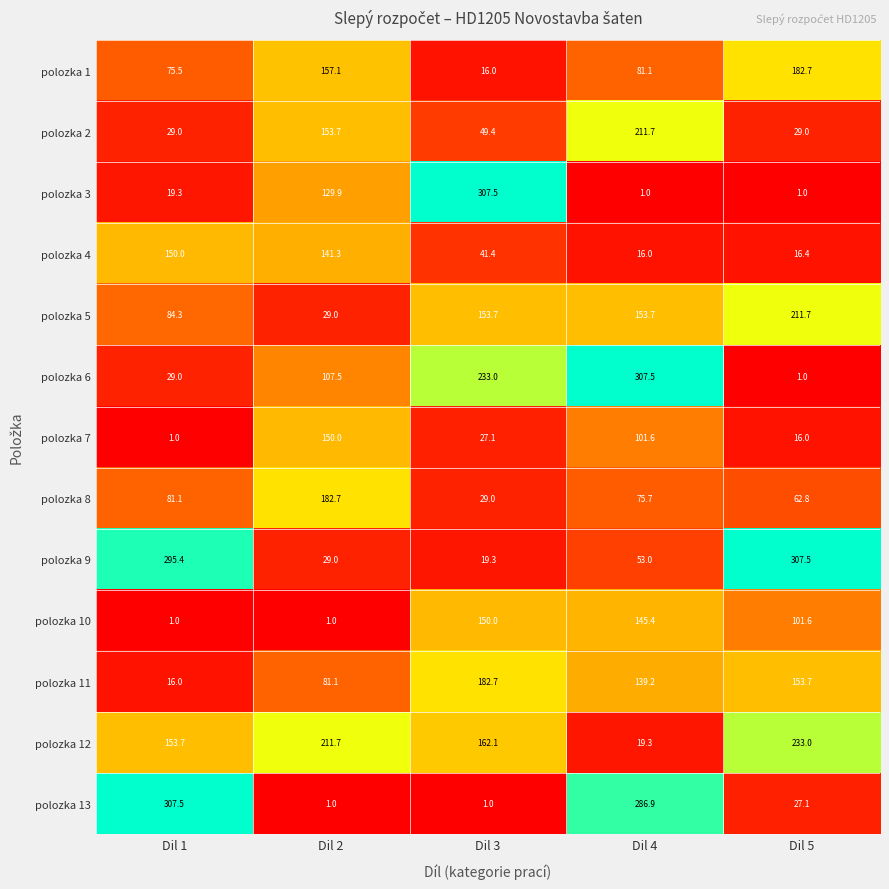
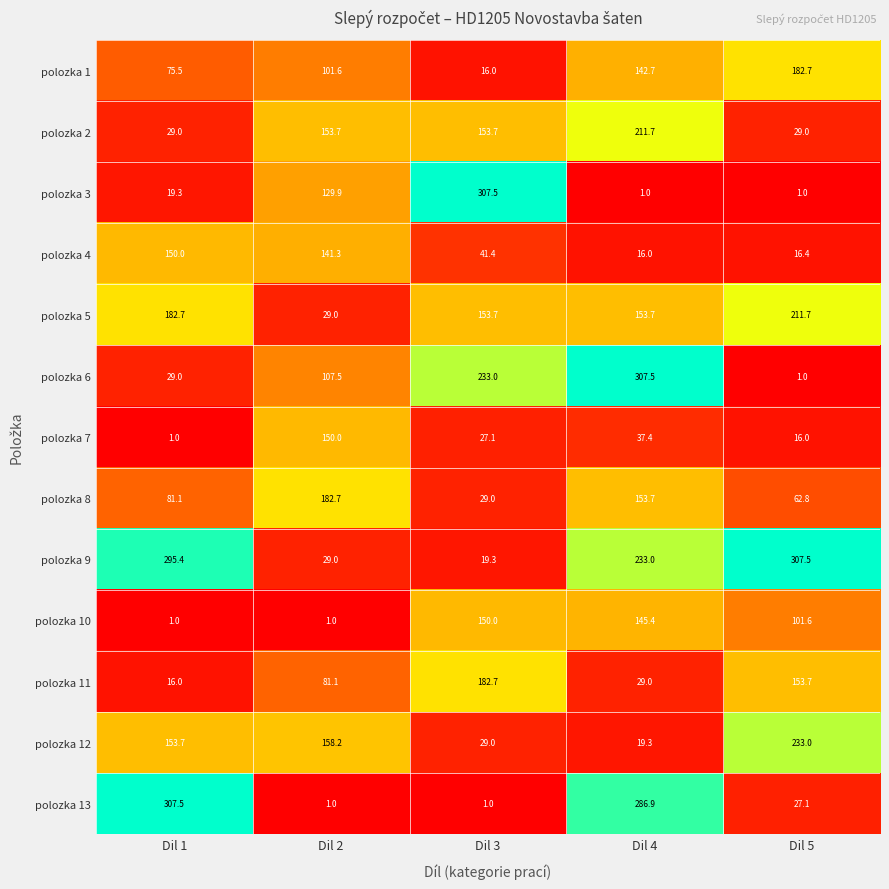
polozka 1, Dil 2: 157.1 -> 101.6
polozka 1, Dil 4: 81.1 -> 142.7
polozka 2, Dil 3: 49.4 -> 153.7
polozka 5, Dil 1: 84.3 -> 182.7
polozka 7, Dil 4: 101.6 -> 37.4
polozka 8, Dil 4: 75.7 -> 153.7
polozka 9, Dil 4: 53.0 -> 233.0
polozka 11, Dil 4: 139.2 -> 29.0
polozka 12, Dil 2: 211.7 -> 158.2
polozka 12, Dil 3: 162.1 -> 29.0
